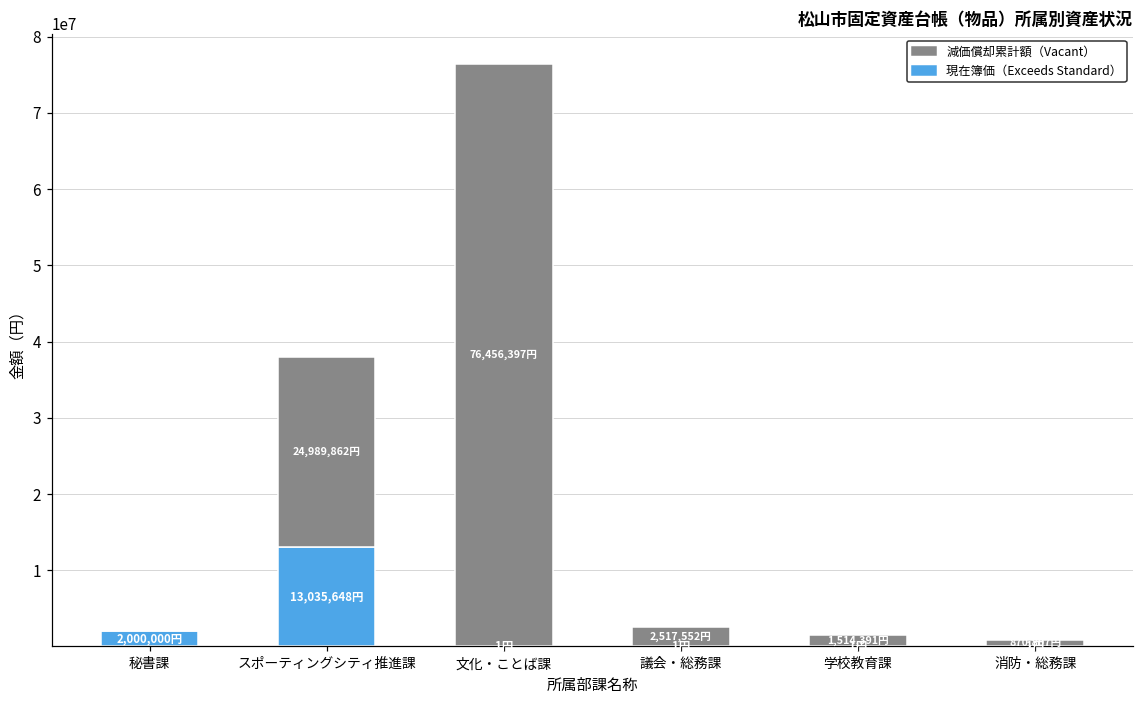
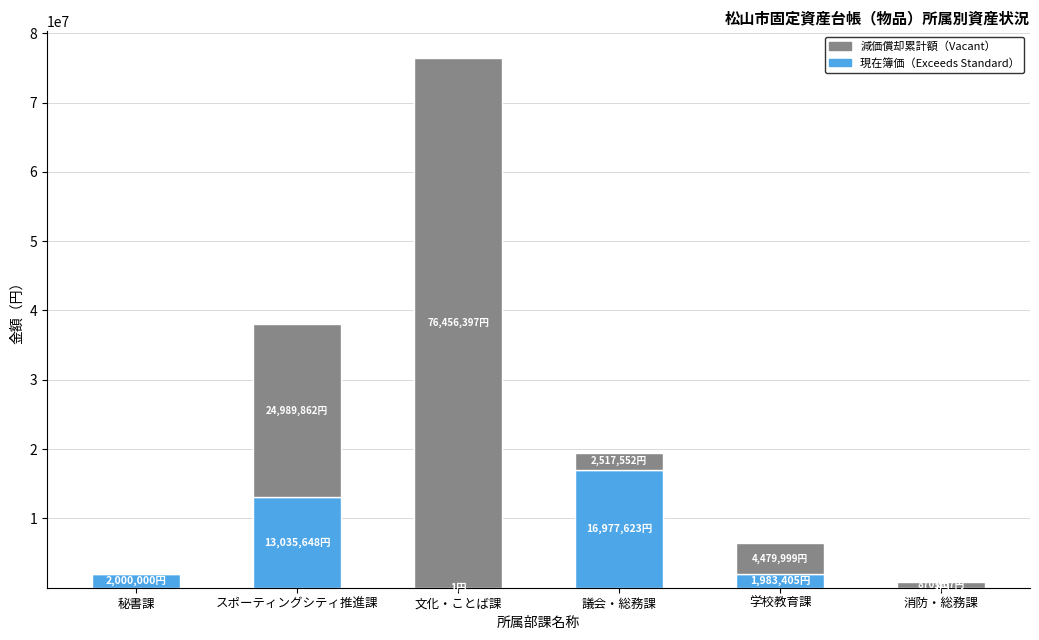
現在簿価（Exceeds Standard）, 議会・総務課: 1円 -> 16,977,623円
現在簿価（Exceeds Standard）, 学校教育課: 0 -> 2000000
減価償却累計額（Vacant）, 学校教育課: 1,514,391円 -> 4,479,999円
